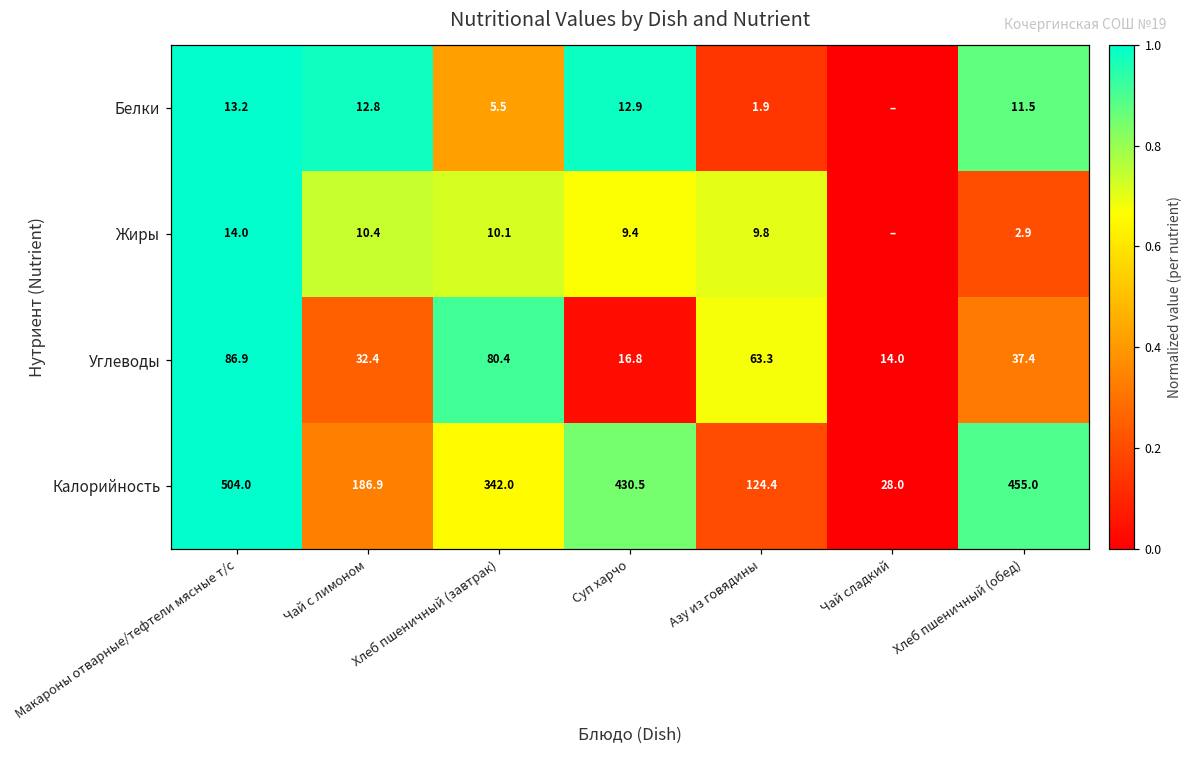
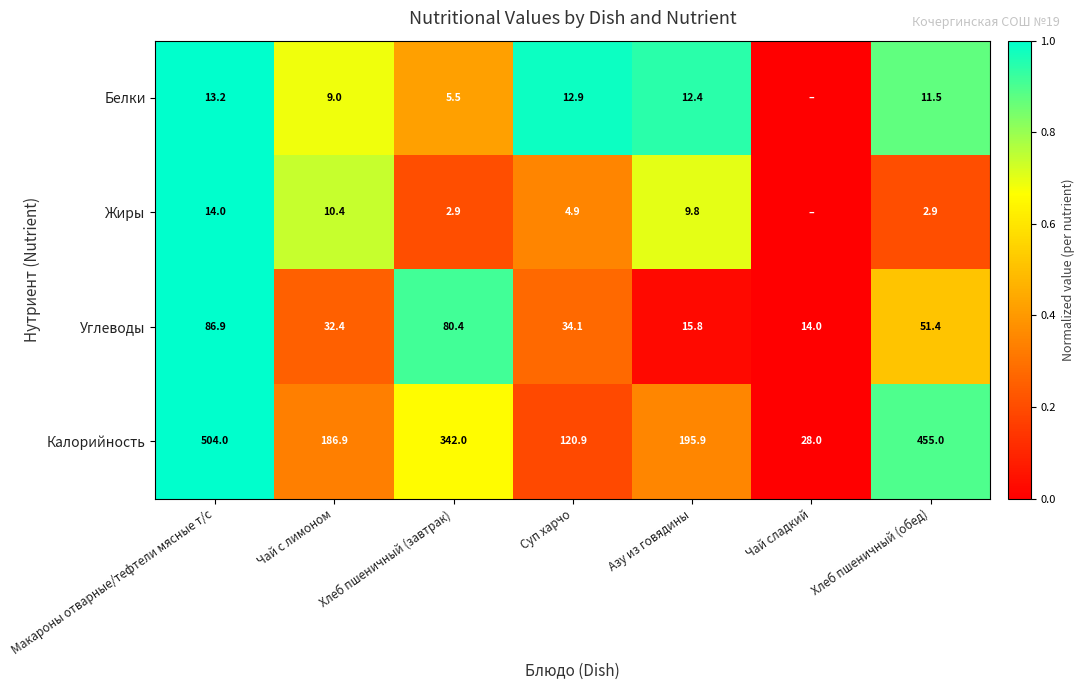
Белки, Чай с лимоном: 12.8 -> 9.0
Белки, Азу из говядины: 1.9 -> 12.4
Жиры, Хлеб пшеничный (завтрак): 10.1 -> 2.9
Жиры, Суп харчо: 9.4 -> 4.9
Углеводы, Суп харчо: 16.8 -> 34.1
Углеводы, Азу из говядины: 63.3 -> 15.8
Углеводы, Хлеб пшеничный (обед): 37.4 -> 51.4
Калорийность, Суп харчо: 430.5 -> 120.9
Калорийность, Азу из говядины: 124.4 -> 195.9
